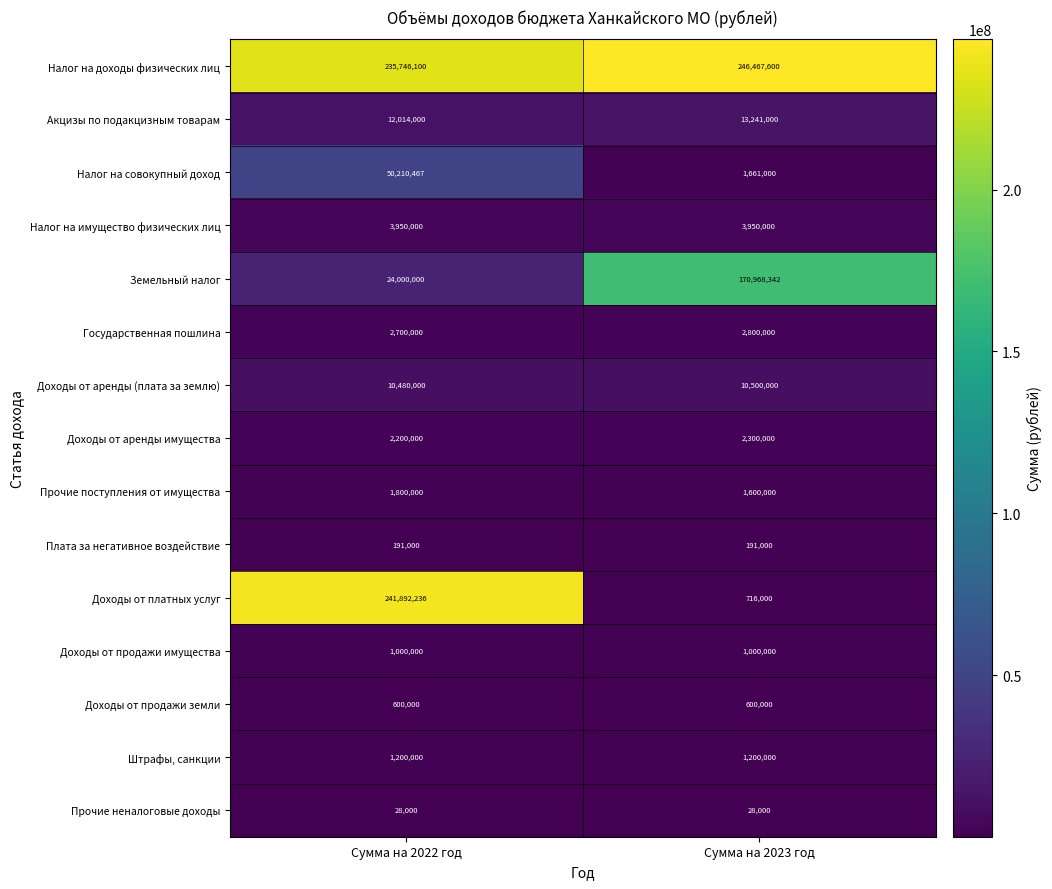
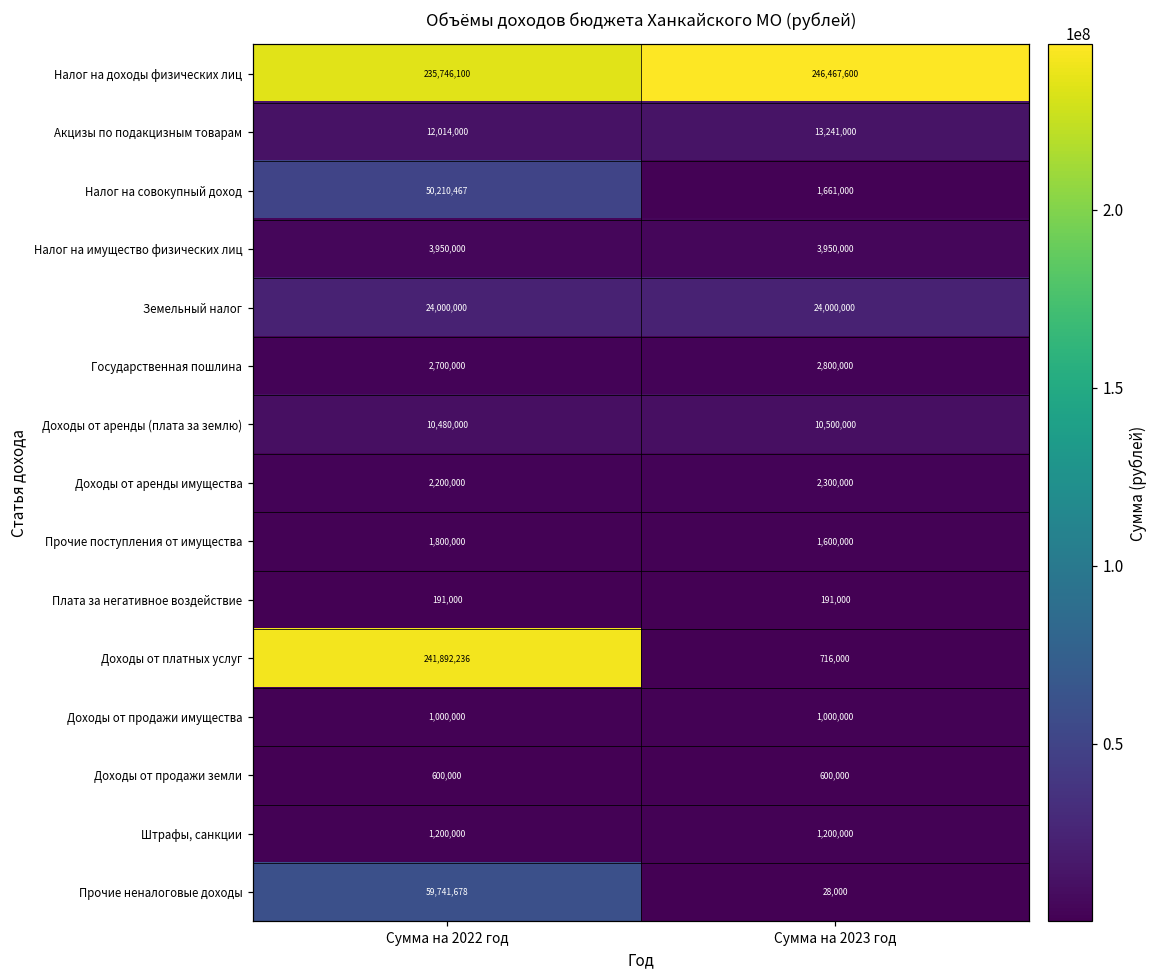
Земельный налог, Сумма на 2023 год: 170,968,342 -> 24,000,000
Прочие неналоговые доходы, Сумма на 2022 год: 28,000 -> 59,741,678
